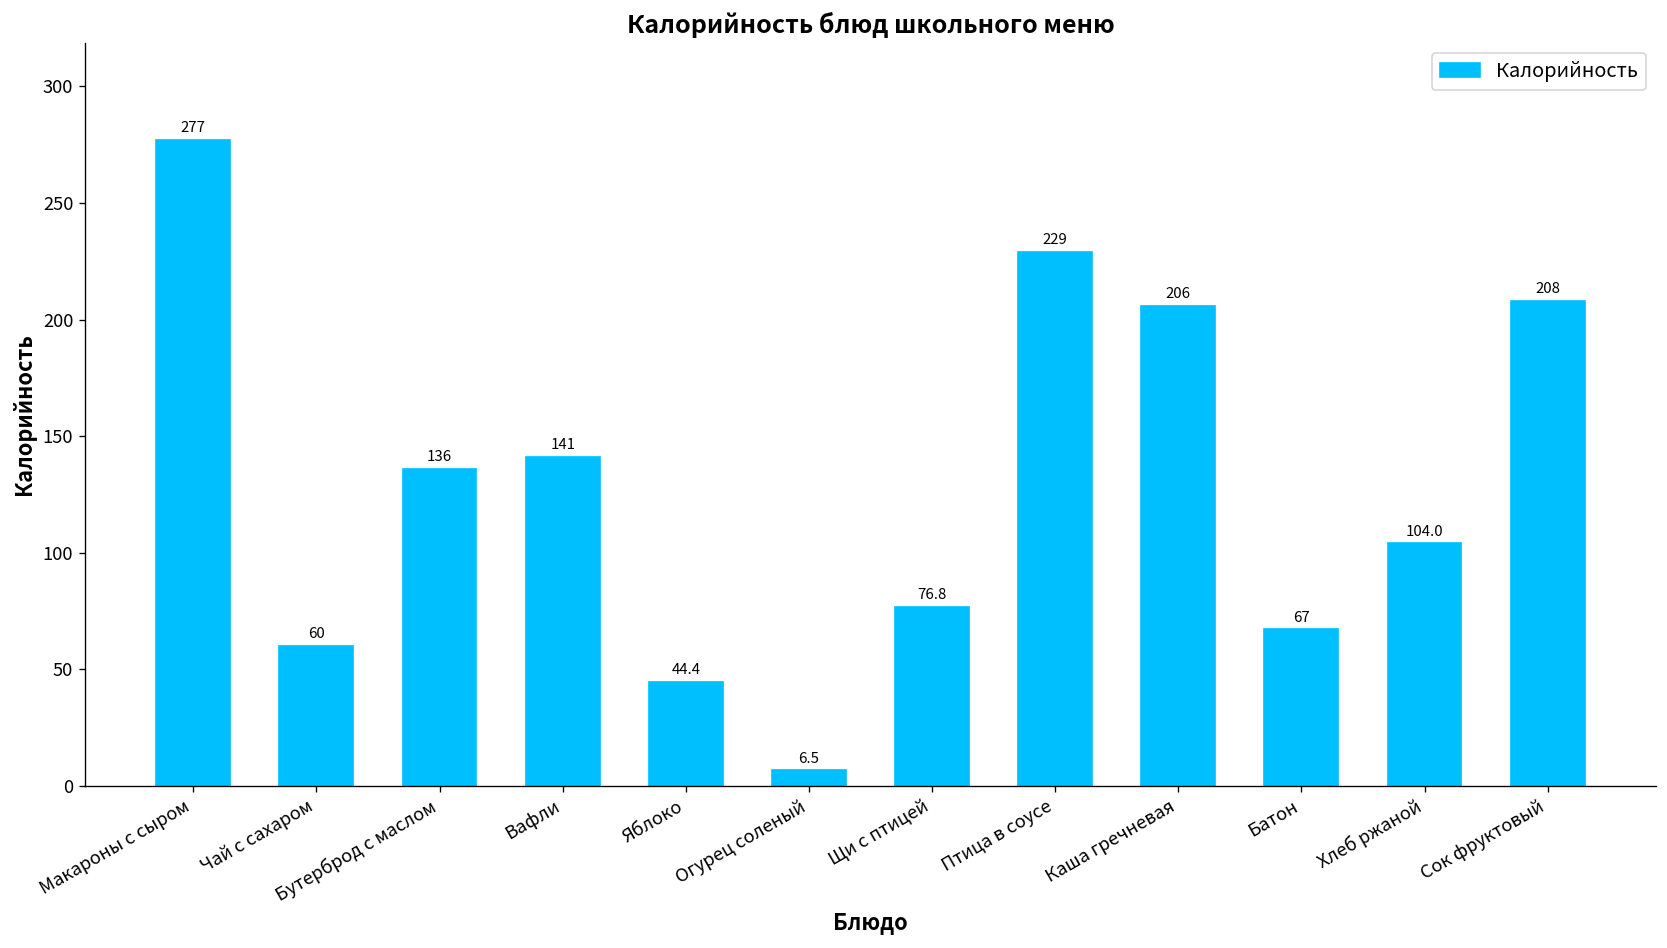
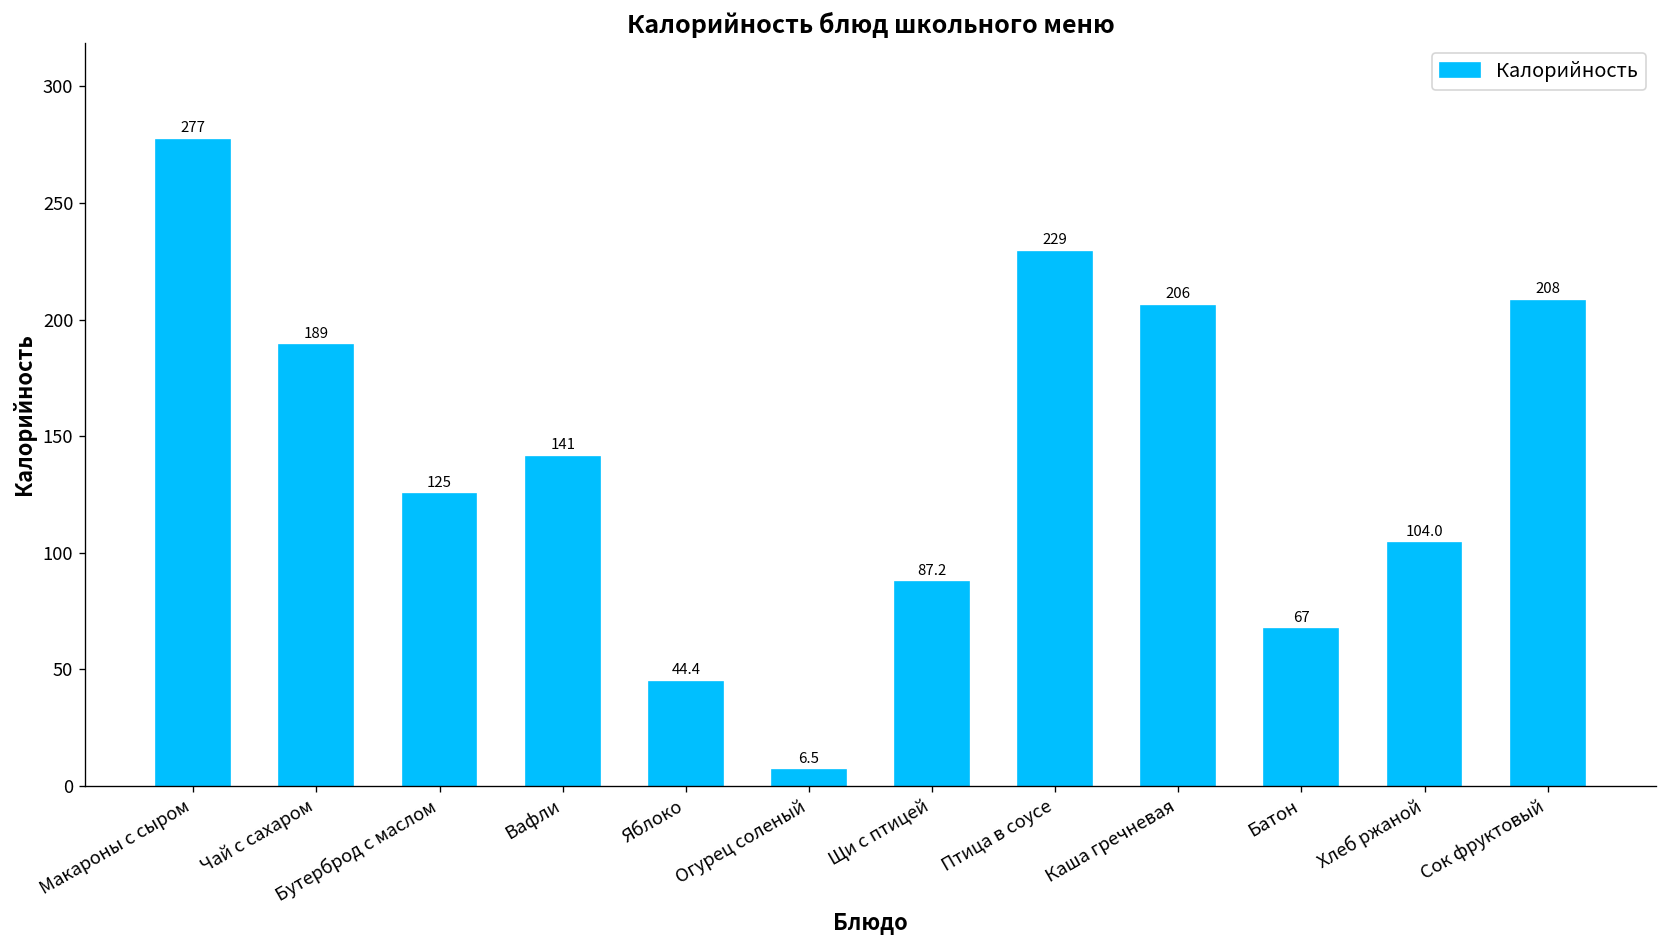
Чай с сахаром: 60 -> 189
Бутерброд с маслом: 136 -> 125
Щи с птицей: 76.8 -> 87.2
